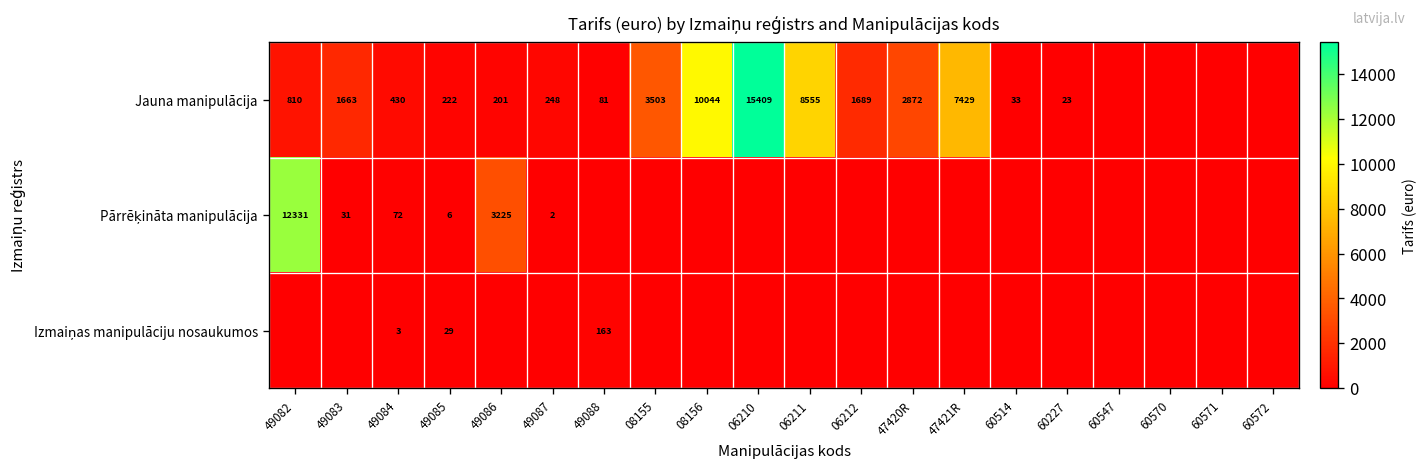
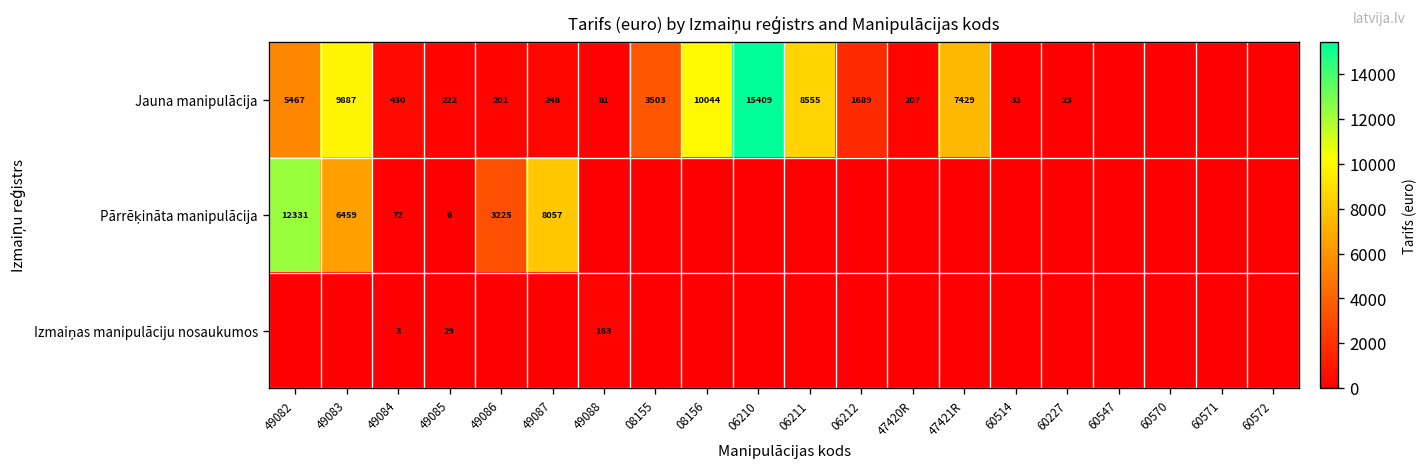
Jauna manipulācija, 49082: 810 -> 5467
Jauna manipulācija, 49083: 1663 -> 9887
Jauna manipulācija, 47420R: 2872 -> 207
Pārrēķināta manipulācija, 49083: 31 -> 6459
Pārrēķināta manipulācija, 49087: 2 -> 8057
